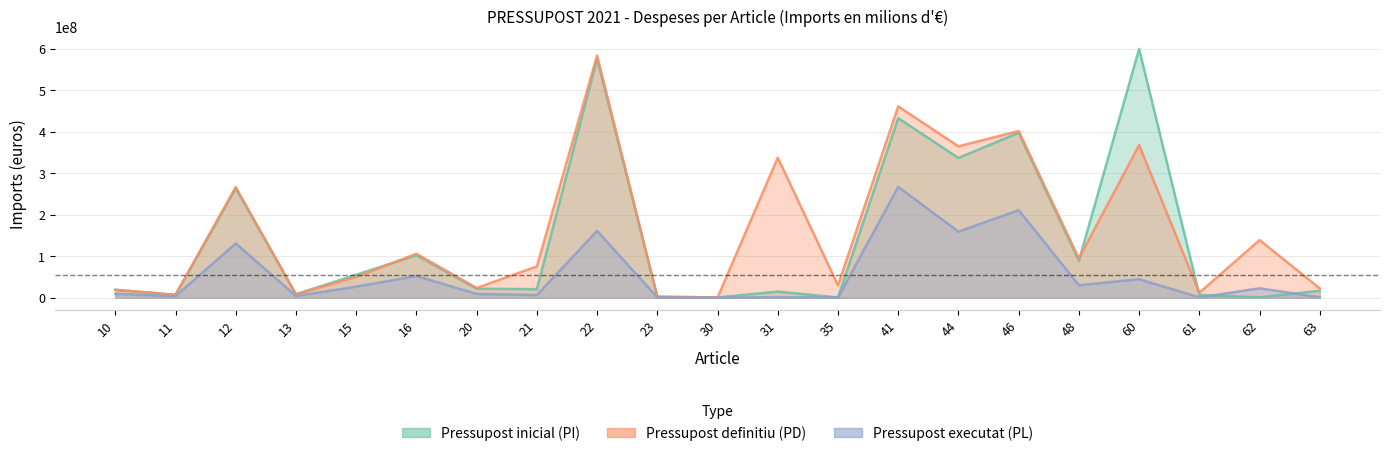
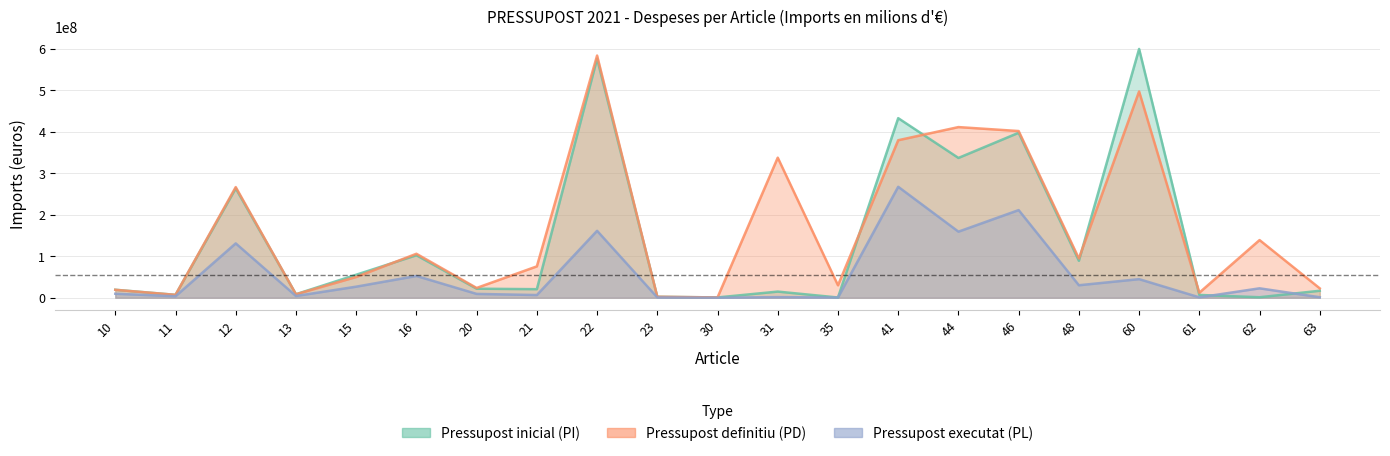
Pressupost definitiu (PD), 41: 460000000 -> 380000000
Pressupost definitiu (PD), 44: 360000000 -> 410000000
Pressupost definitiu (PD), 60: 370000000 -> 500000000
